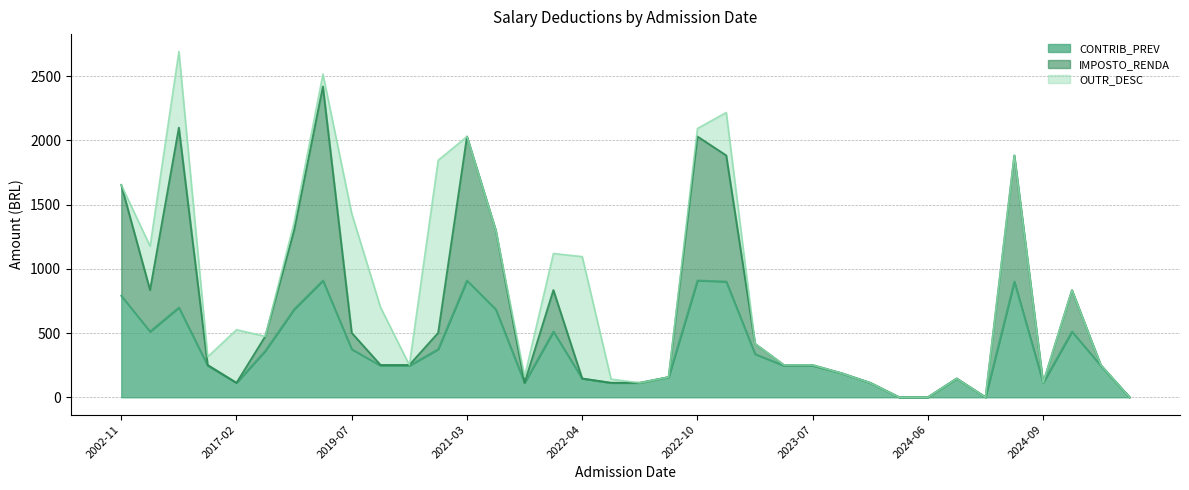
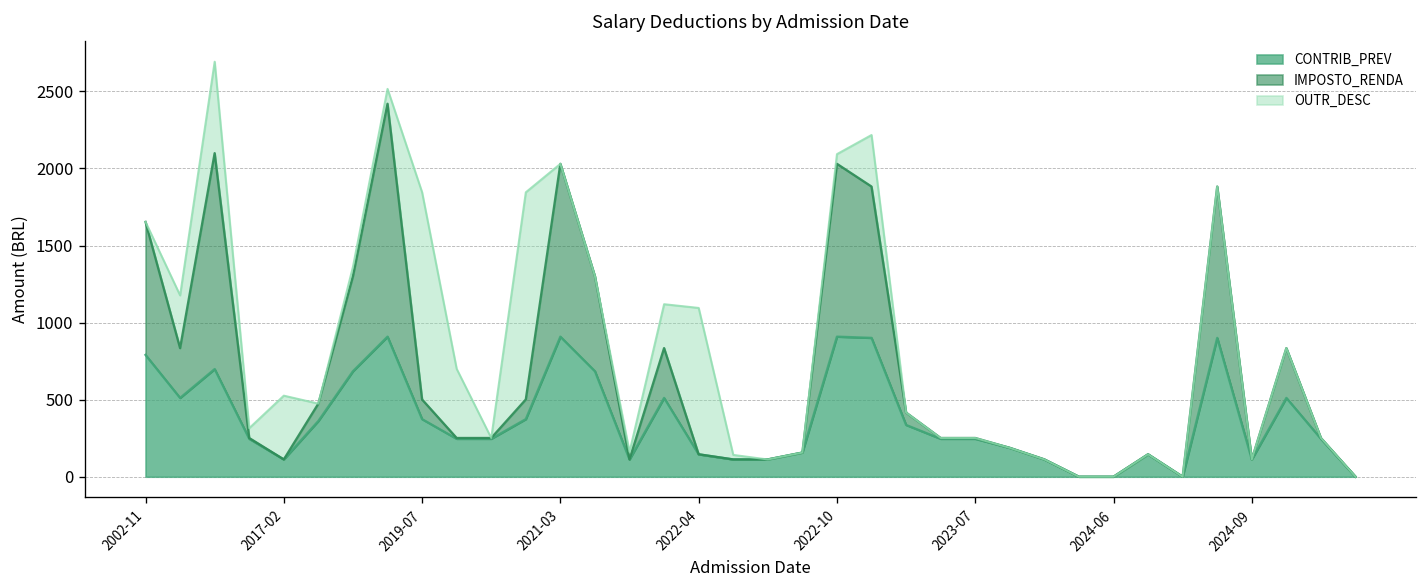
OUTR_DESC, 2019-07: 930 -> 1340
